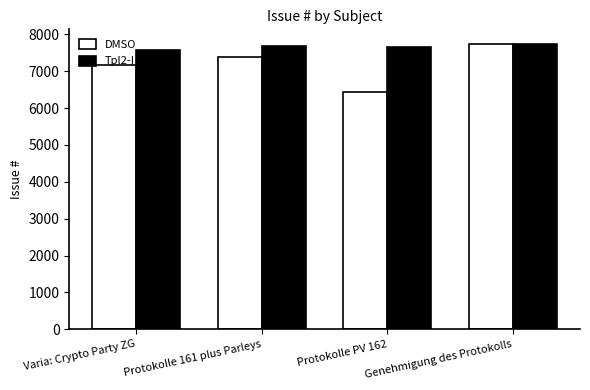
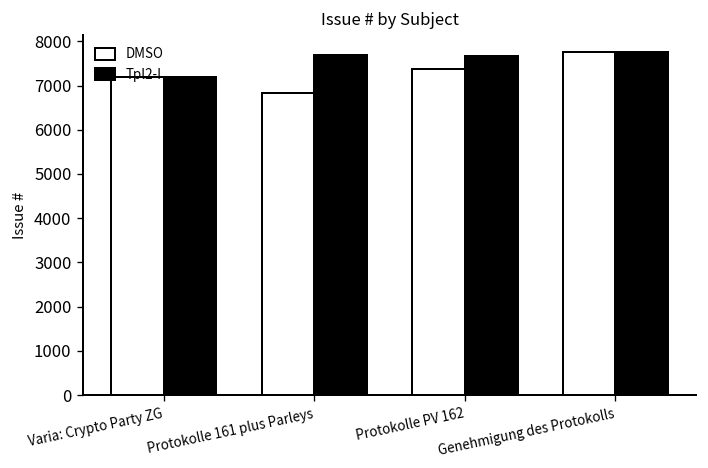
Tpl2-I, Varia: Crypto Party ZG: 7600 -> 7200
DMSO, Protokolle 161 plus Parleys: 7400 -> 6800
DMSO, Protokolle PV 162: 6400 -> 7400
